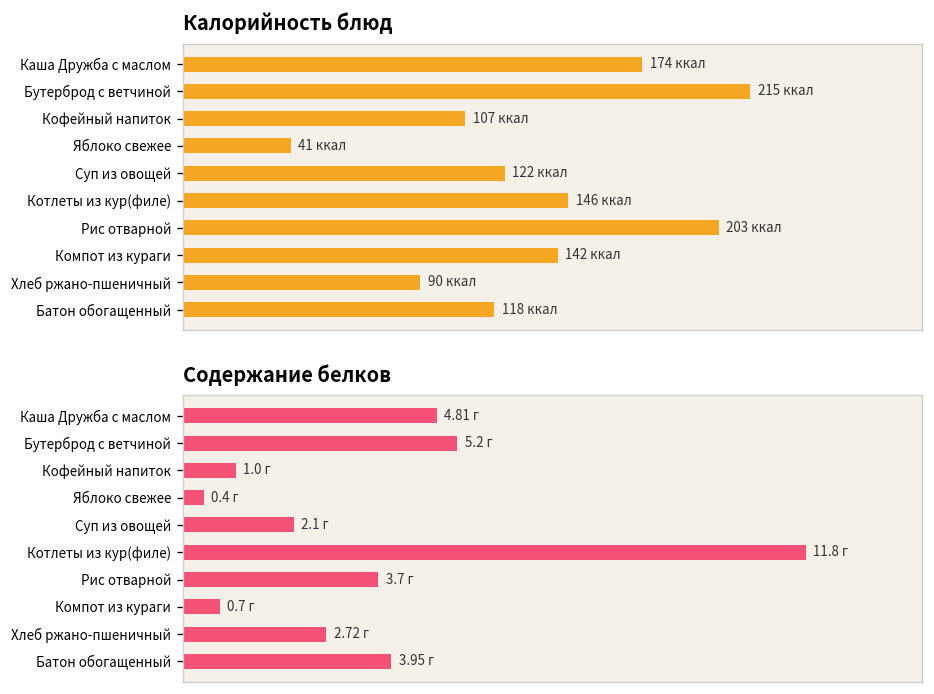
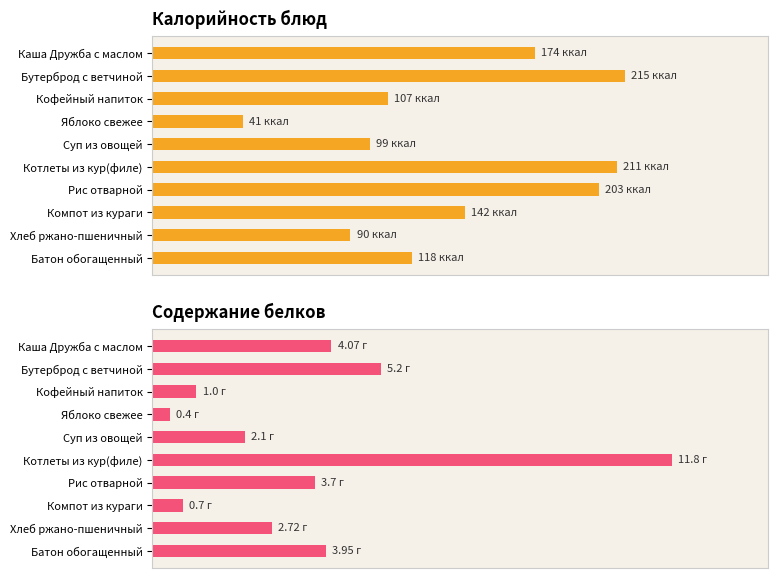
Калорийность блюд, Суп из овощей: 122 -> 99
Калорийность блюд, Котлеты из кур(филе): 146 -> 211
Содержание белков, Каша Дружба с маслом: 4.81 -> 4.07
